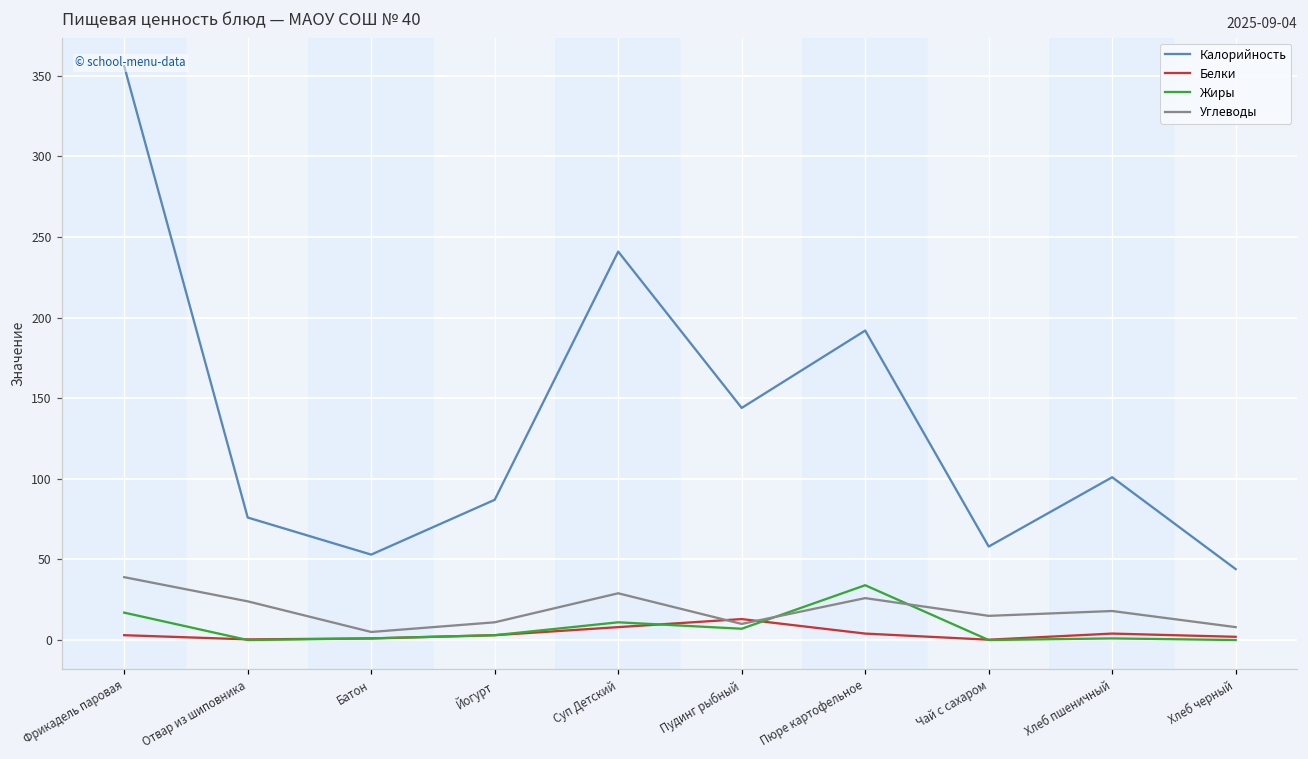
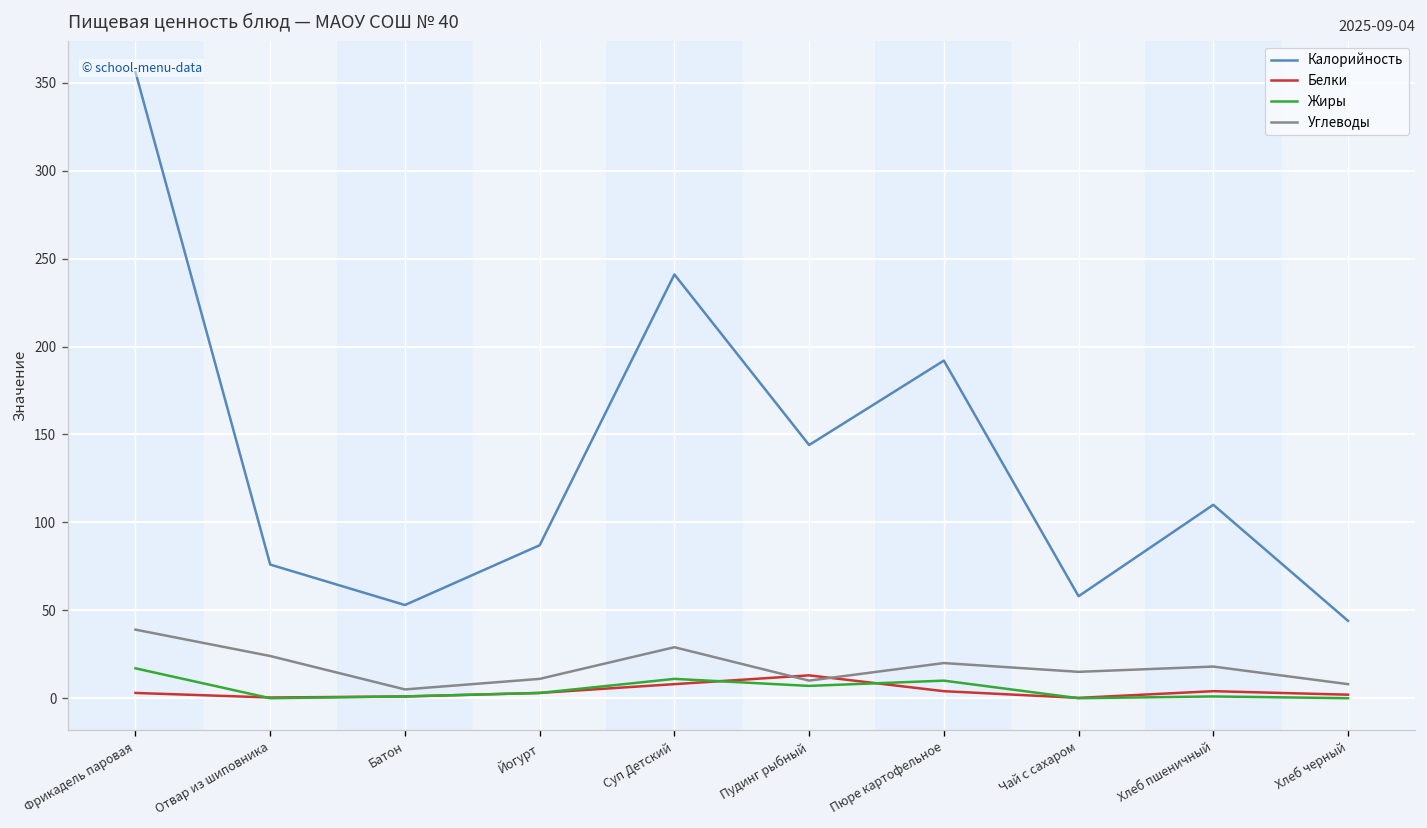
Жиры, Пюре картофельное: 34 -> 10
Углеводы, Пюре картофельное: 26 -> 20
Калорийность, Хлеб пшеничный: 101 -> 110
